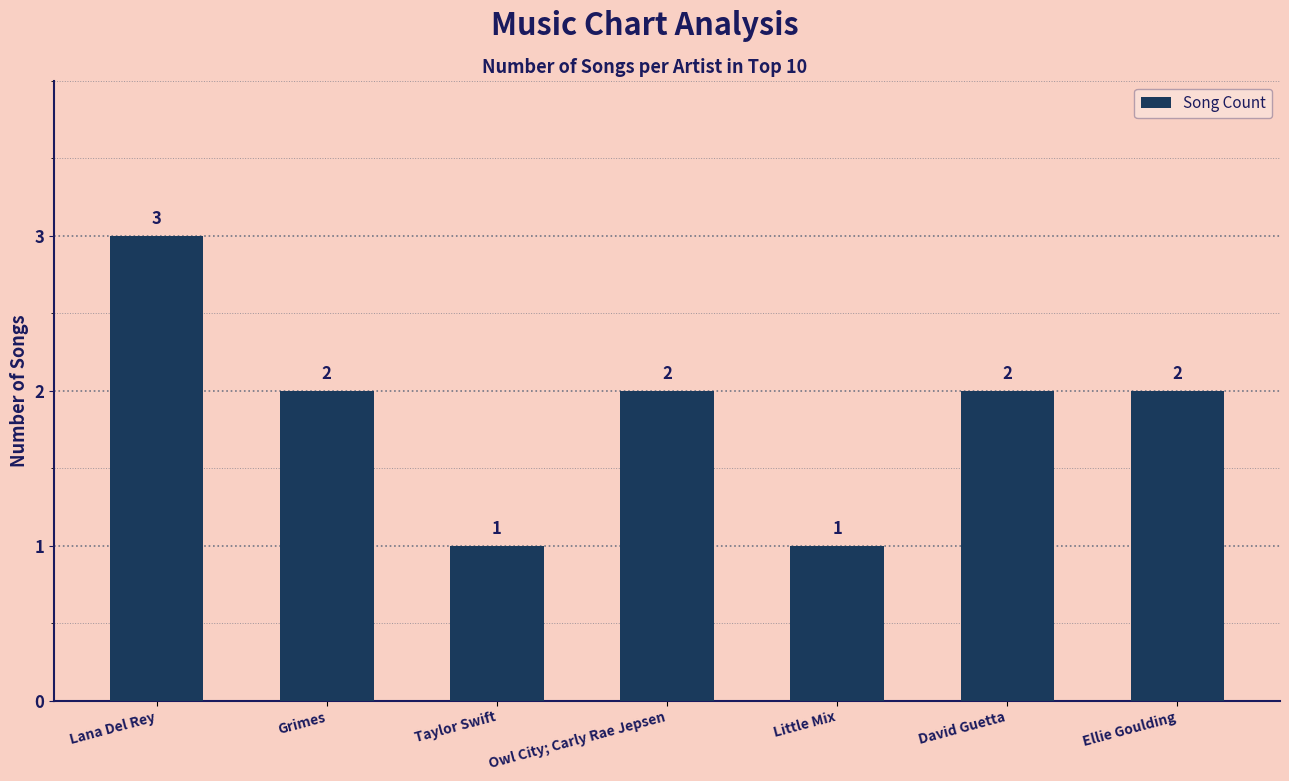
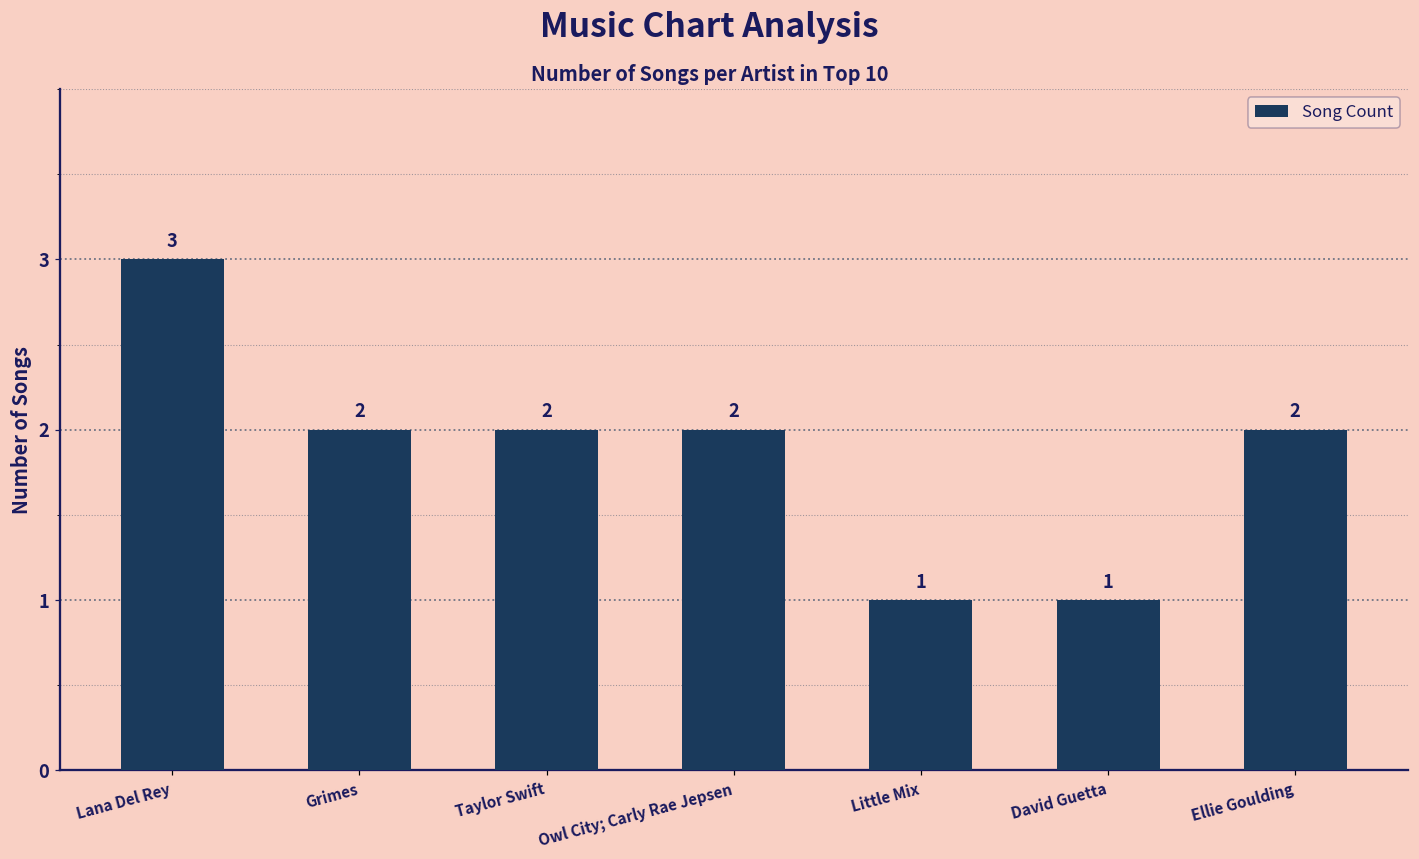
Taylor Swift: 1 -> 2
David Guetta: 2 -> 1
